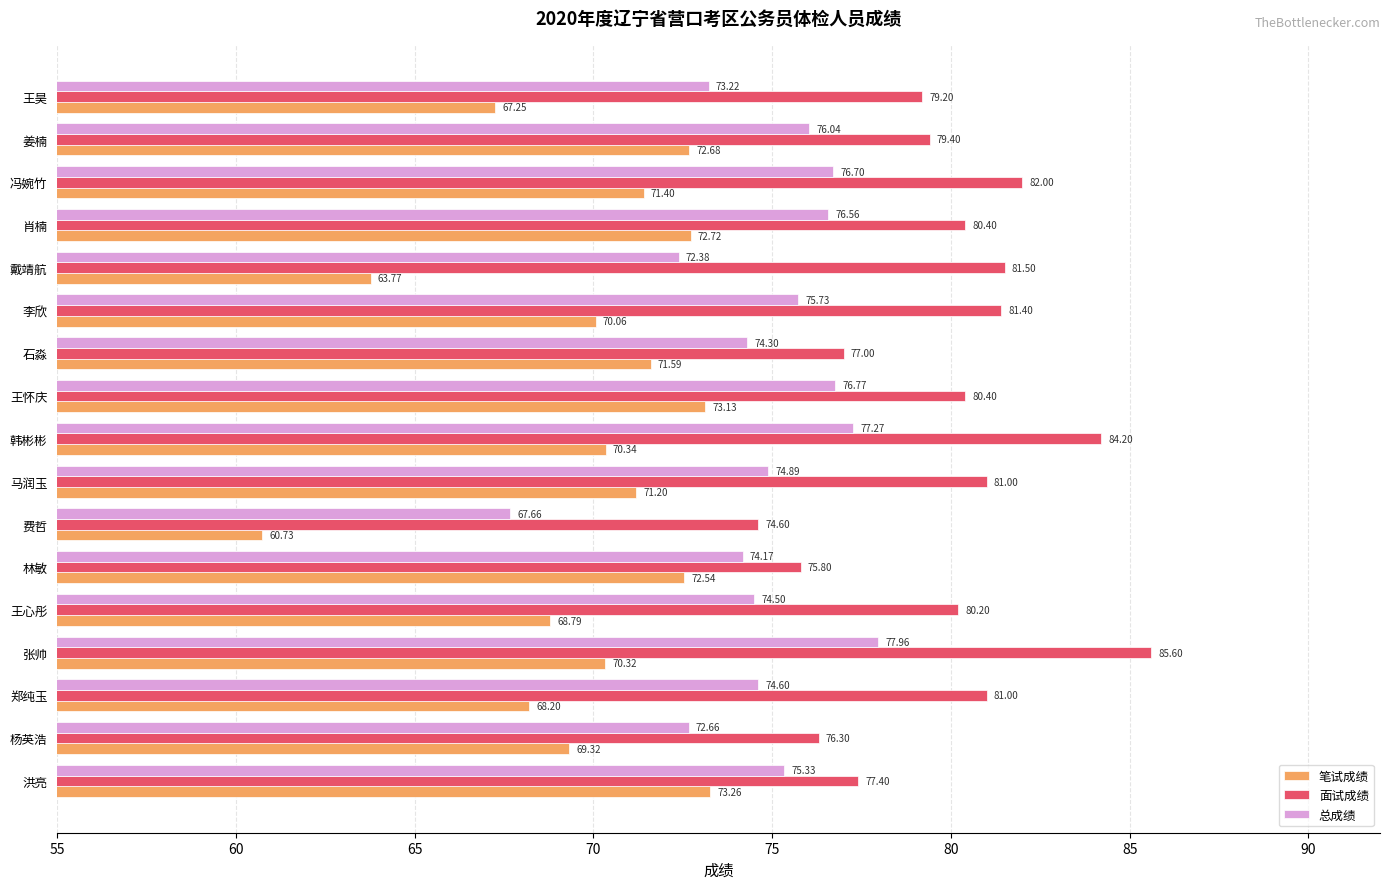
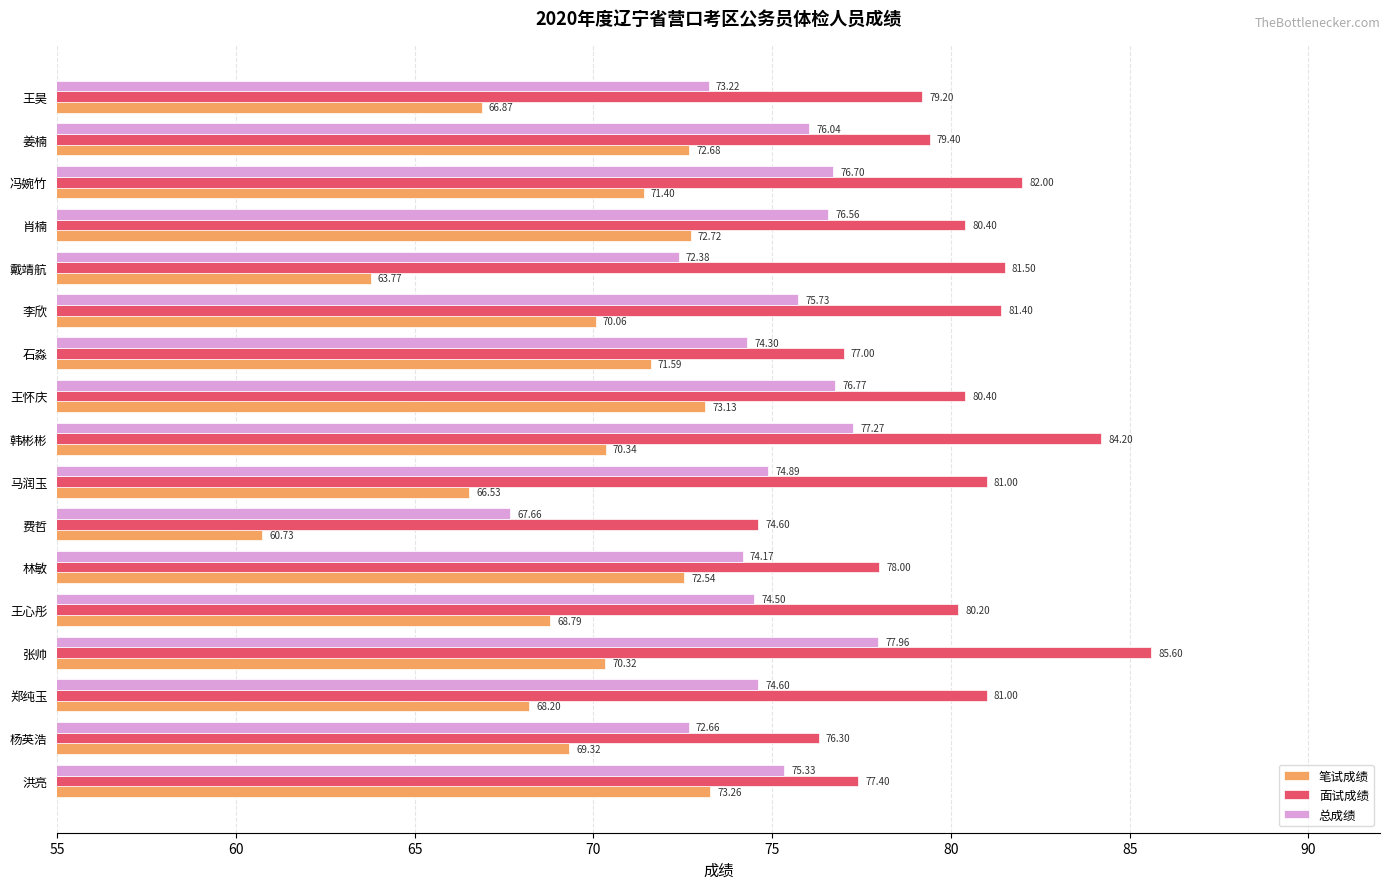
笔试成绩, 王昊: 67.25 -> 66.87
笔试成绩, 马润玉: 71.20 -> 66.53
面试成绩, 林敏: 75.80 -> 78.00
